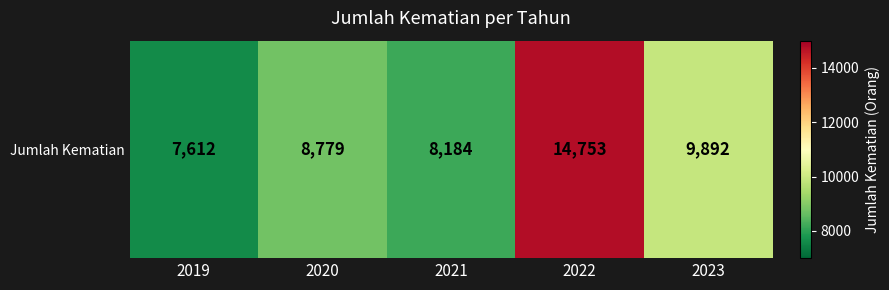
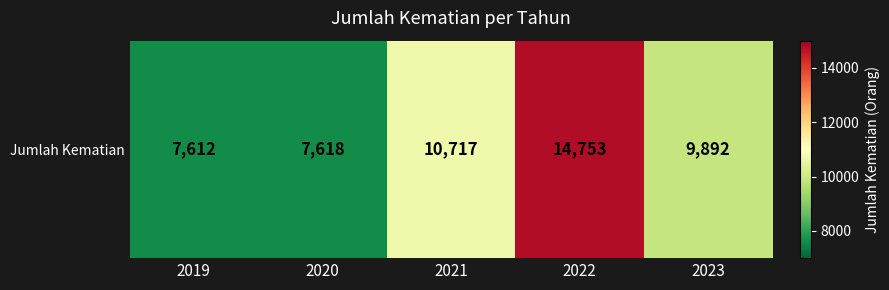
Jumlah Kematian, 2020: 8,779 -> 7,618
Jumlah Kematian, 2021: 8,184 -> 10,717
